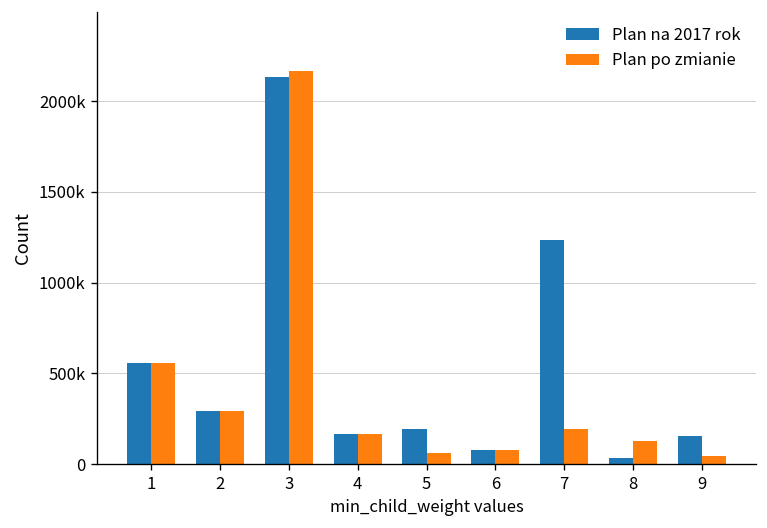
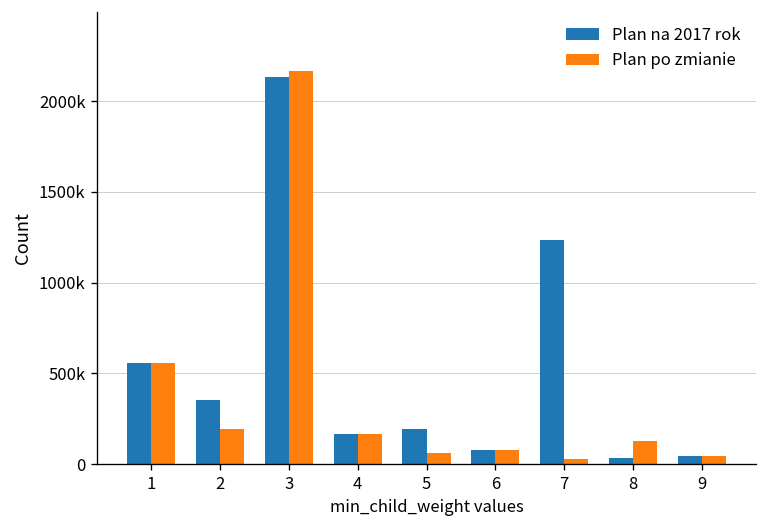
Plan na 2017 rok, 2: 290000 -> 350000
Plan po zmianie, 2: 290000 -> 190000
Plan po zmianie, 7: 190000 -> 30000
Plan na 2017 rok, 9: 160000 -> 40000
